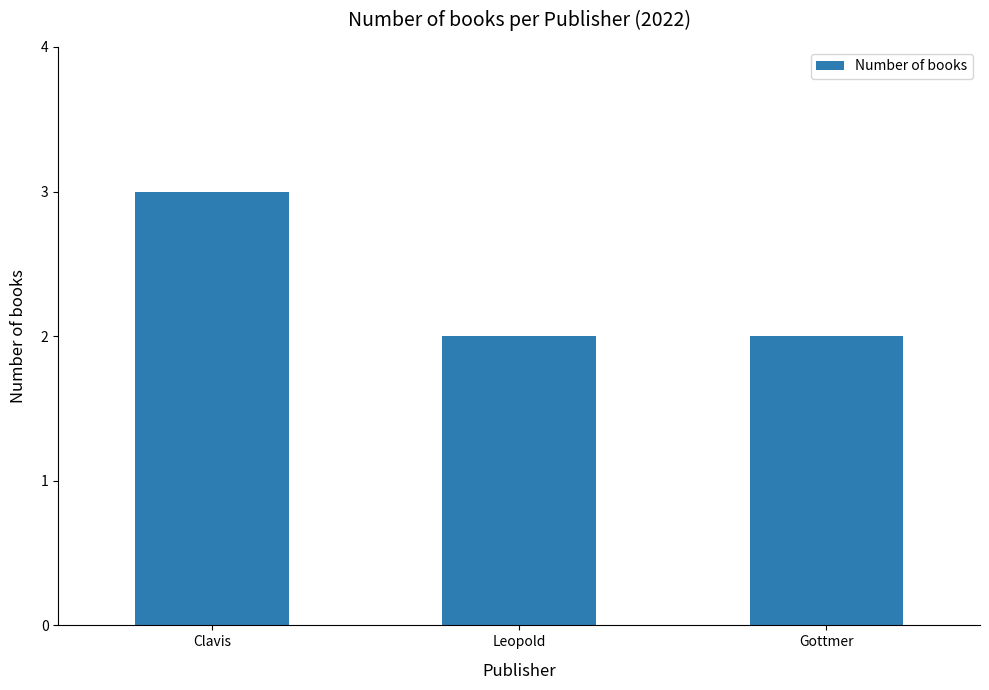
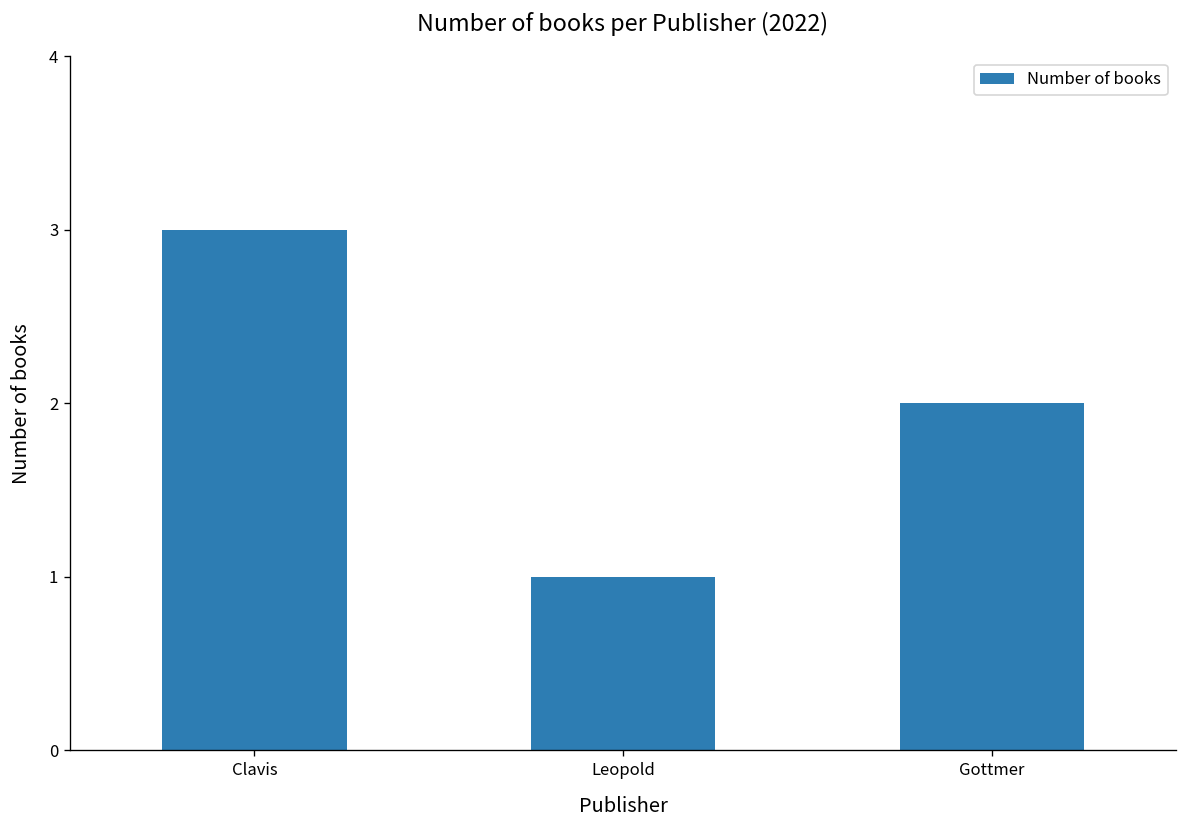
Leopold: 2 -> 1
